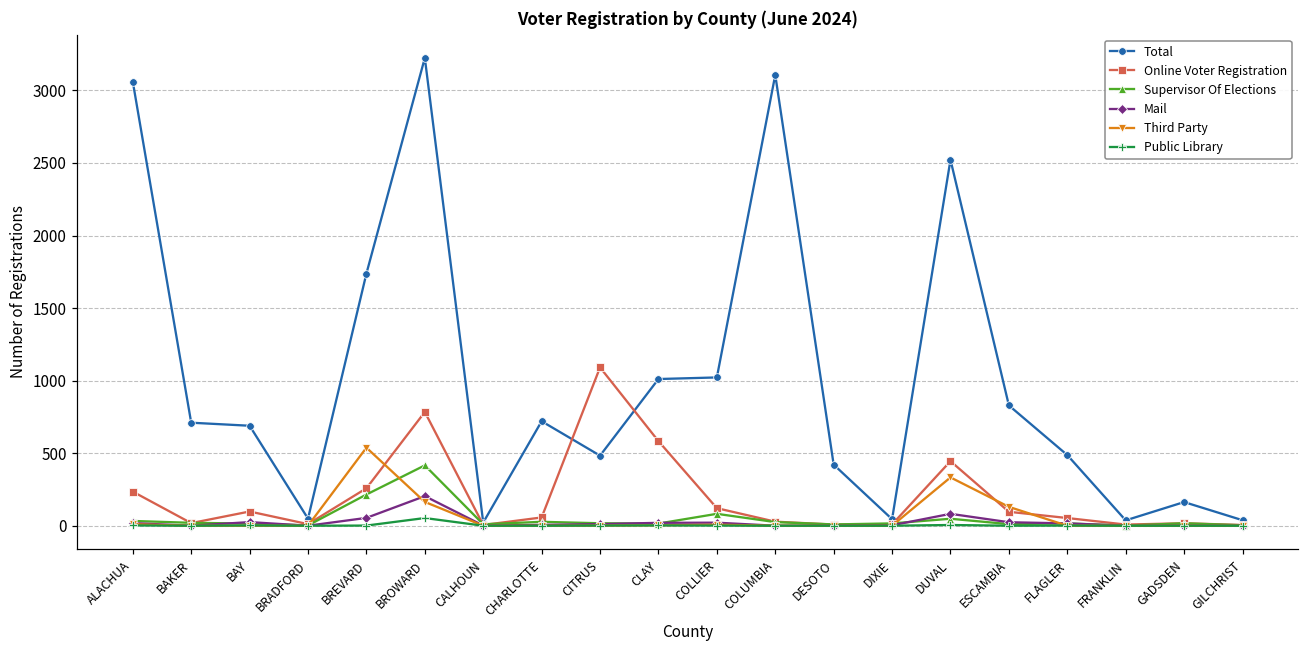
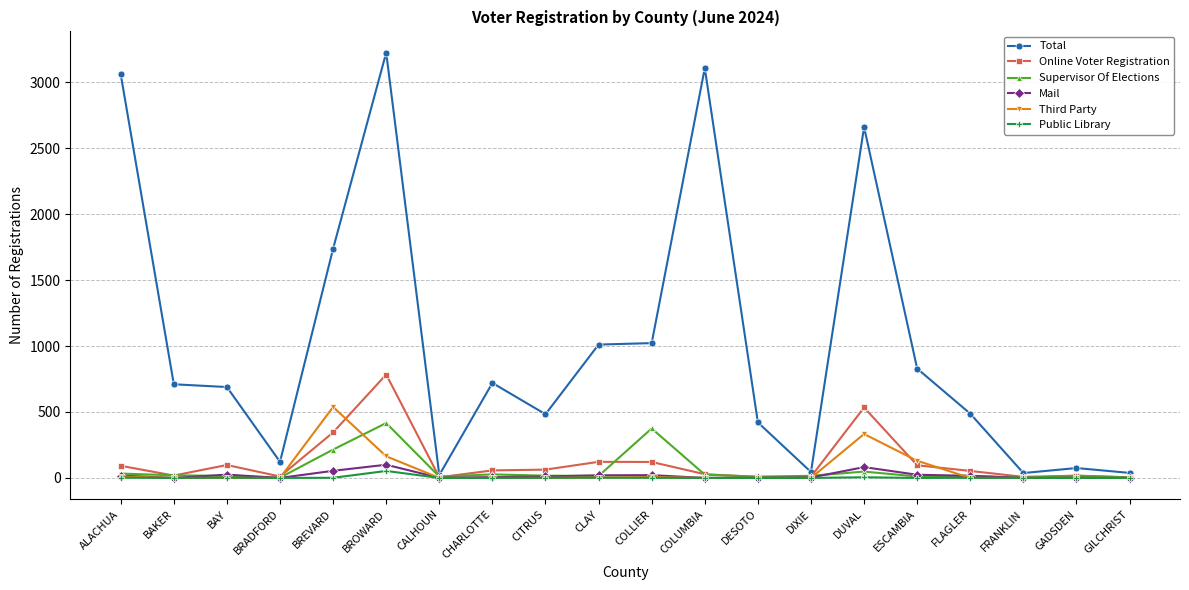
Online Voter Registration, ALACHUA: 240 -> 90
Total, BRADFORD: 50 -> 120
Online Voter Registration, BREVARD: 260 -> 350
Mail, BROWARD: 200 -> 100
Online Voter Registration, CITRUS: 1090 -> 60
Online Voter Registration, CLAY: 580 -> 120
Supervisor Of Elections, COLLIER: 80 -> 380
Total, DUVAL: 2520 -> 2660
Online Voter Registration, DUVAL: 450 -> 530
Total, GADSDEN: 160 -> 80
